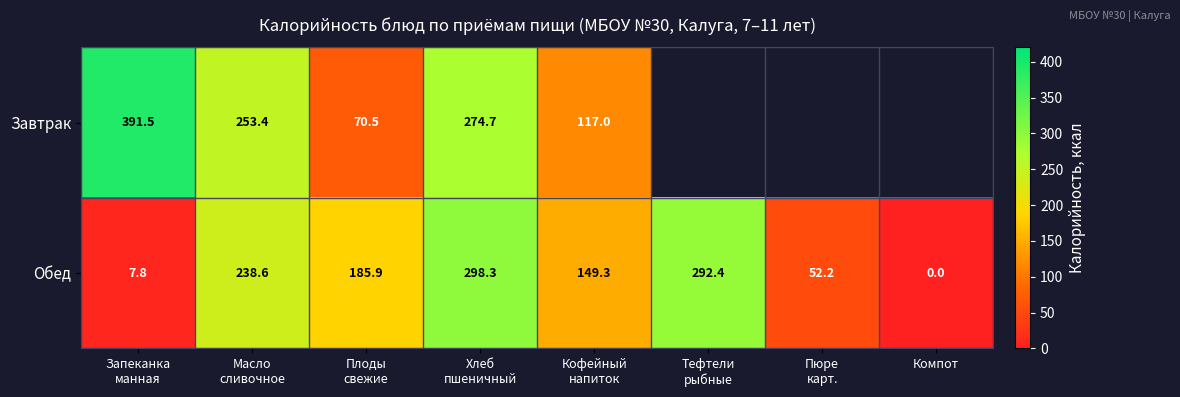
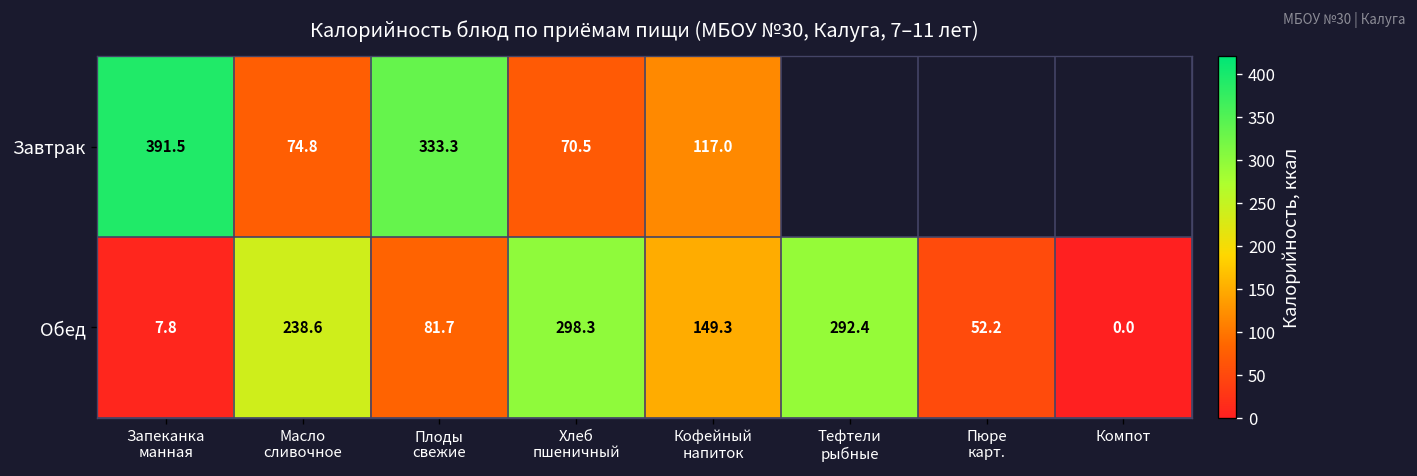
Завтрак, Масло сливочное: 253.4 -> 74.8
Завтрак, Плоды свежие: 70.5 -> 333.3
Завтрак, Хлеб пшеничный: 274.7 -> 70.5
Обед, Плоды свежие: 185.9 -> 81.7
